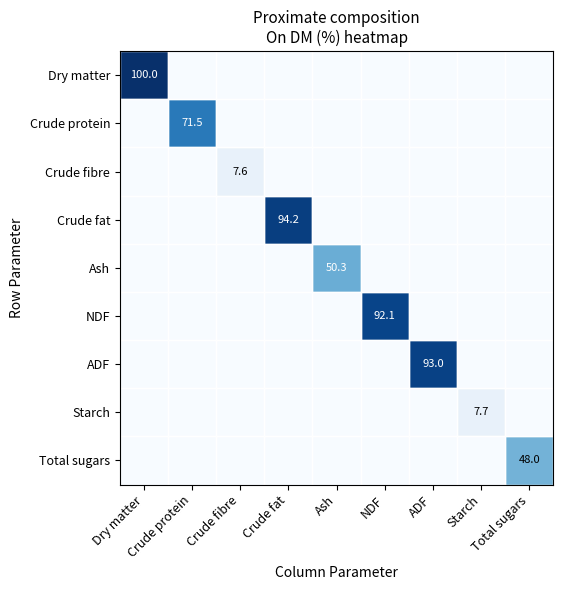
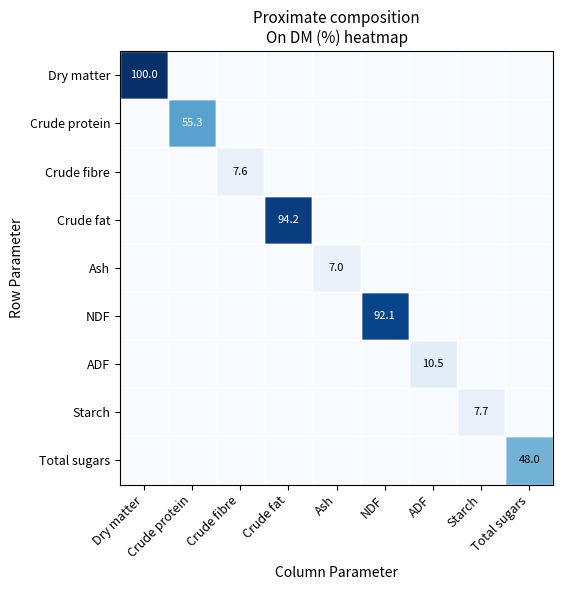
Crude protein, Crude protein: 71.5 -> 55.3
Ash, Ash: 50.3 -> 7.0
ADF, ADF: 93.0 -> 10.5
